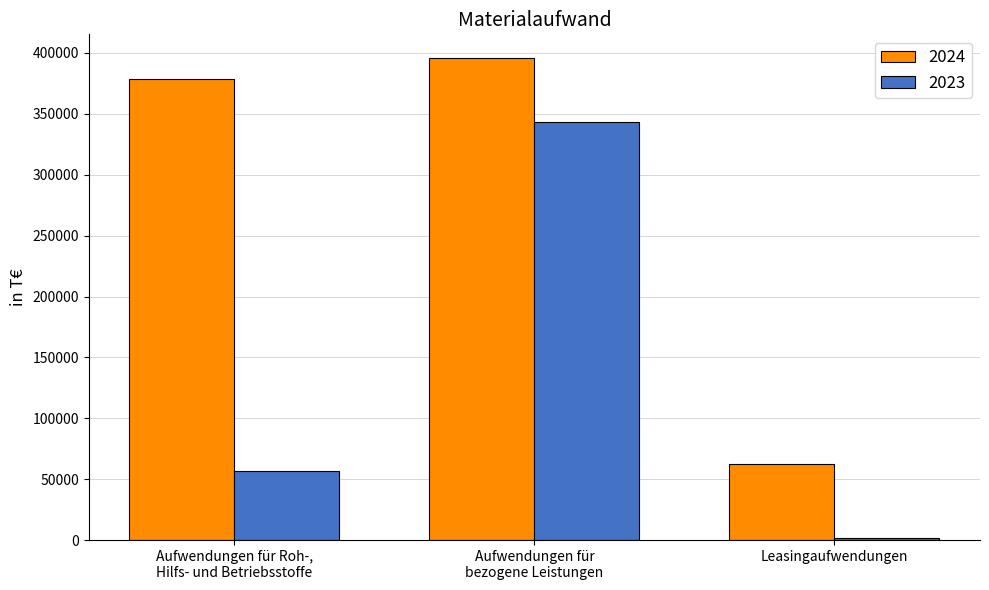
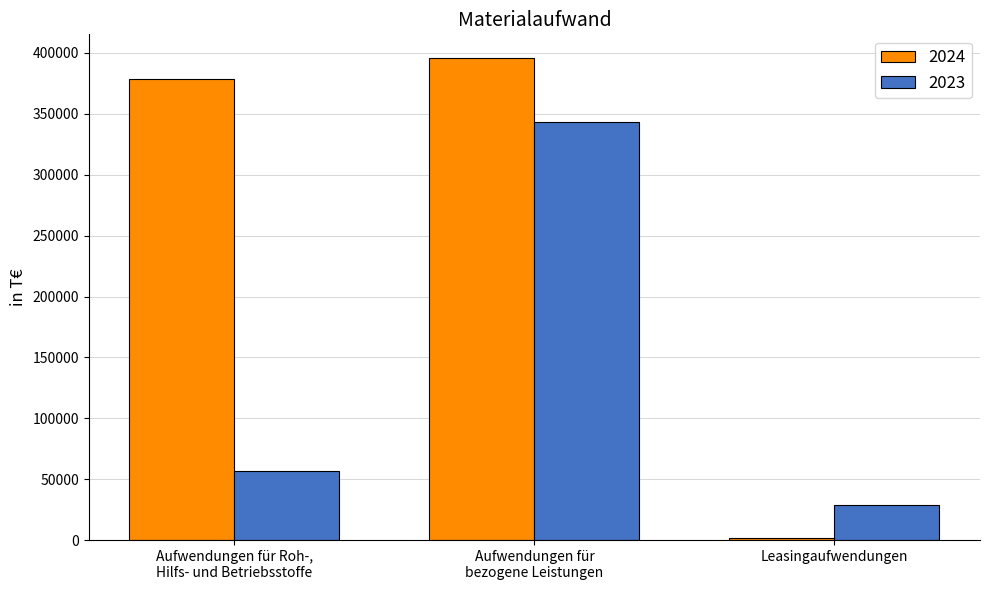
2024, Leasingaufwendungen: 62000 -> 2000
2023, Leasingaufwendungen: 1000 -> 29000
